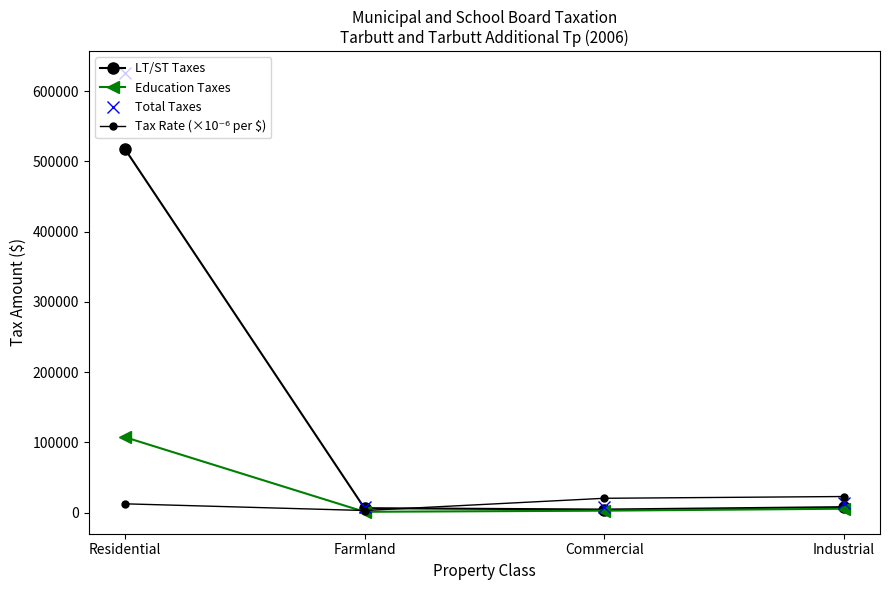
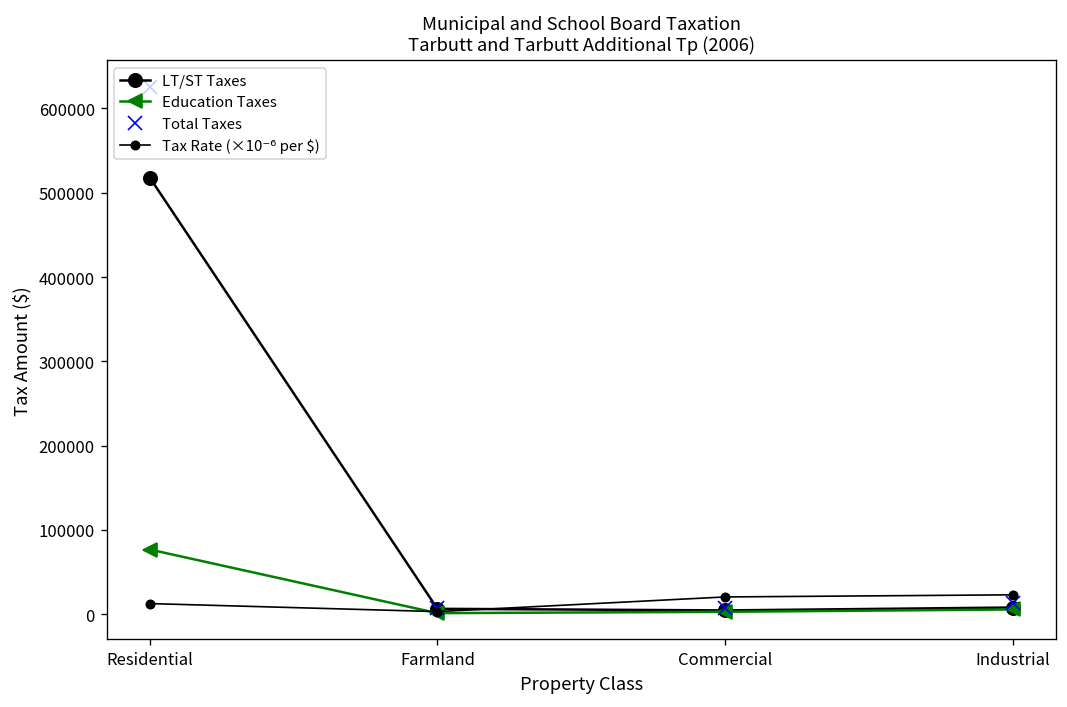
Education Taxes, Residential: 110000 -> 80000
